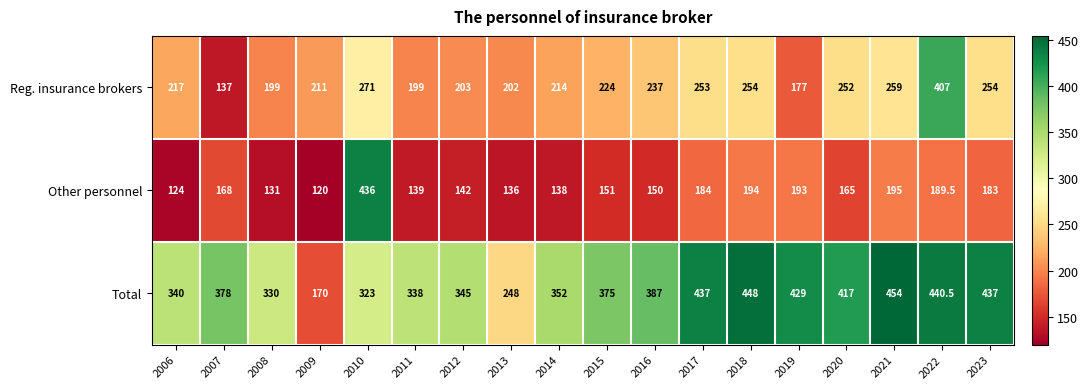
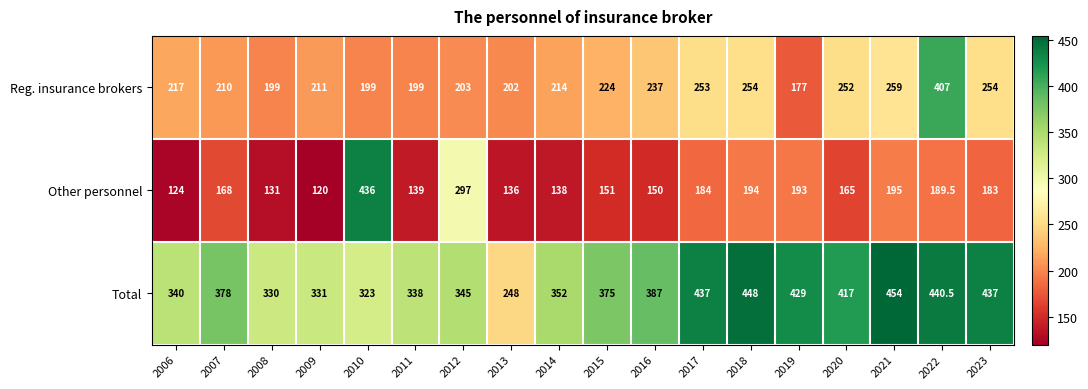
Reg. insurance brokers, 2007: 137 -> 210
Reg. insurance brokers, 2010: 271 -> 199
Other personnel, 2012: 142 -> 297
Total, 2009: 170 -> 331
